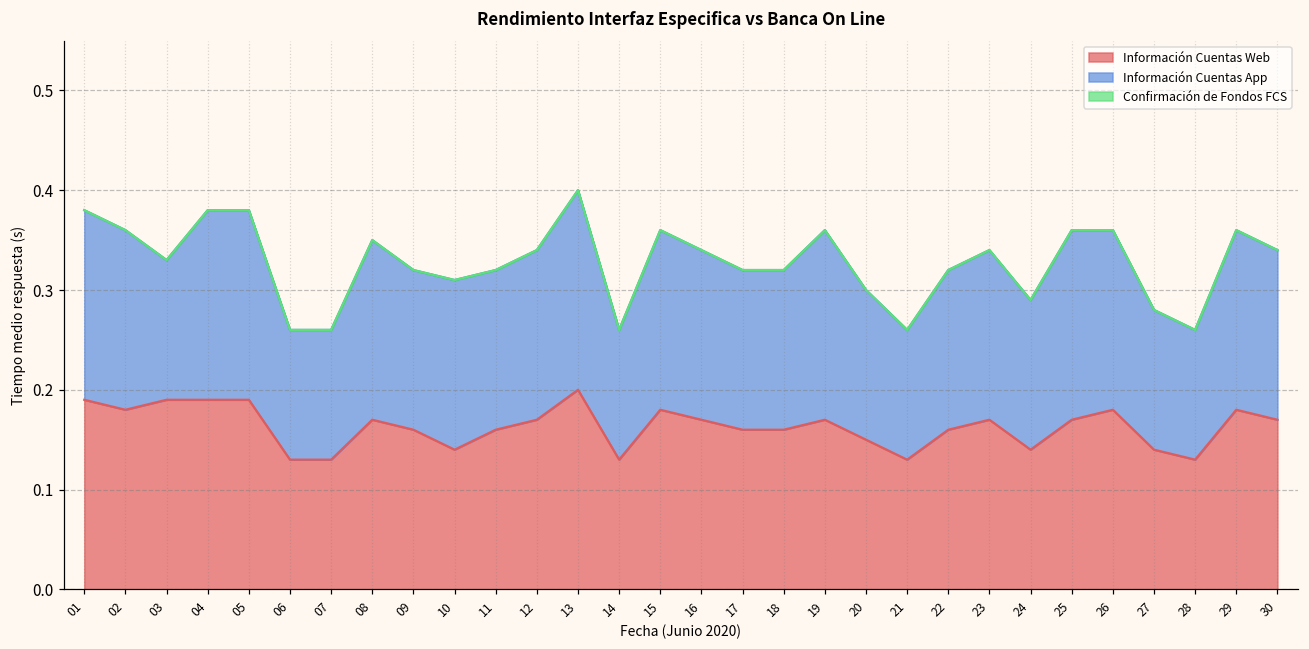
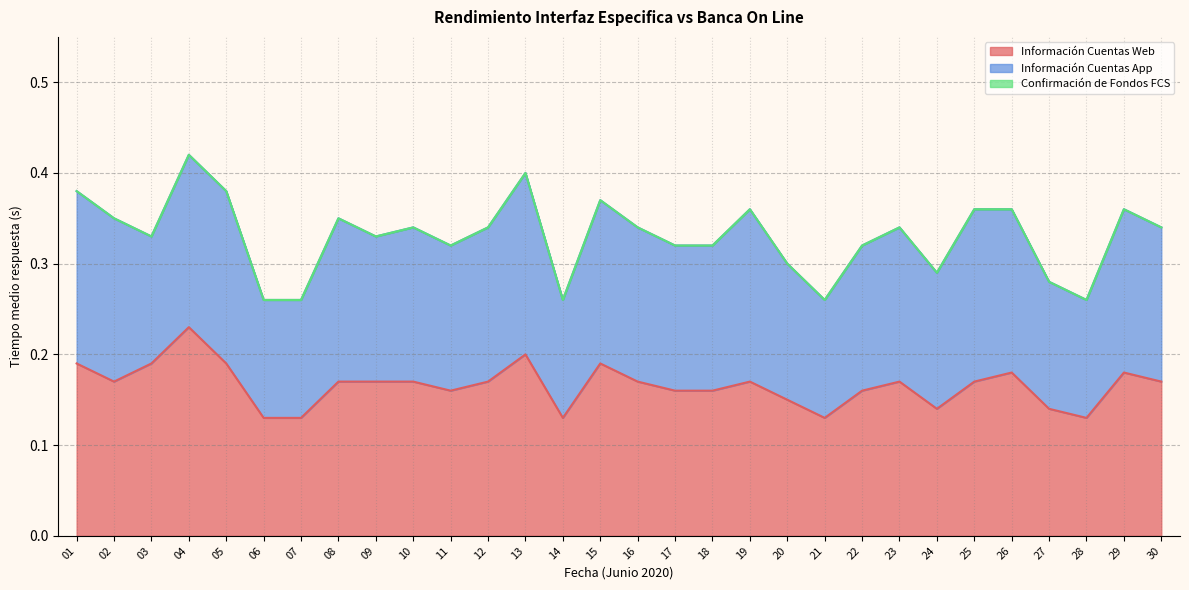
Información Cuentas Web, 02: 0.18 -> 0.17
Información Cuentas Web, 04: 0.19 -> 0.23
Información Cuentas Web, 09: 0.16 -> 0.17
Información Cuentas Web, 10: 0.14 -> 0.17
Información Cuentas Web, 15: 0.18 -> 0.19
